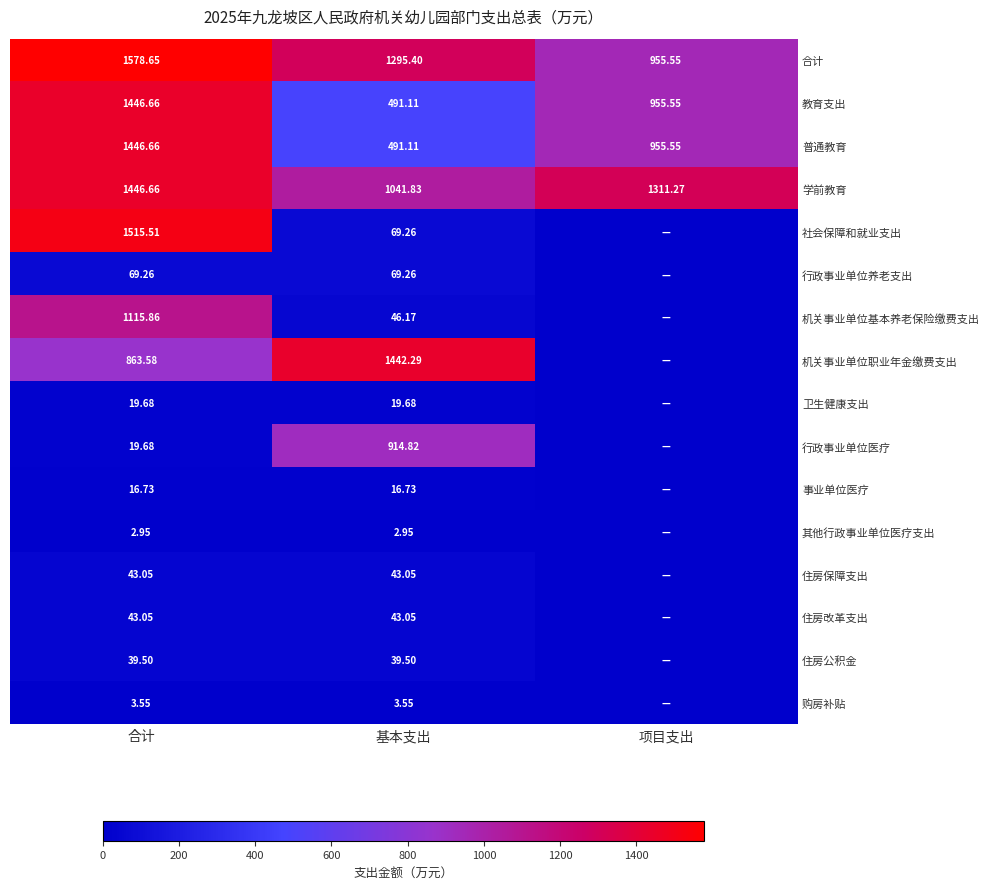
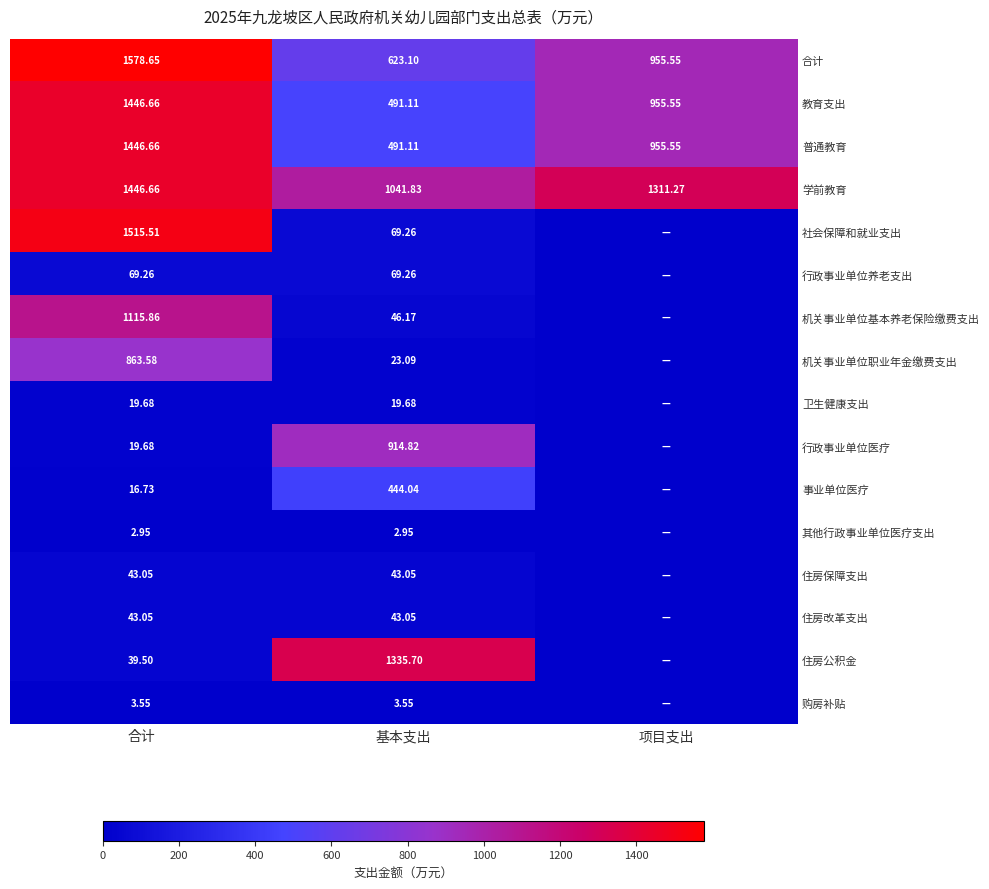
合计, 基本支出: 1295.40 -> 623.10
机关事业单位职业年金缴费支出, 基本支出: 1442.29 -> 23.09
事业单位医疗, 基本支出: 16.73 -> 444.04
住房公积金, 基本支出: 39.50 -> 1335.70
